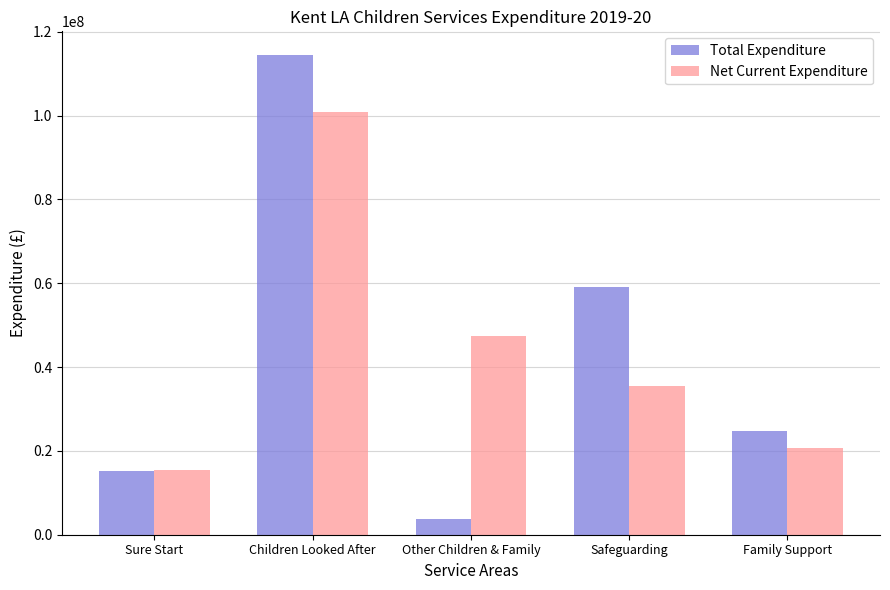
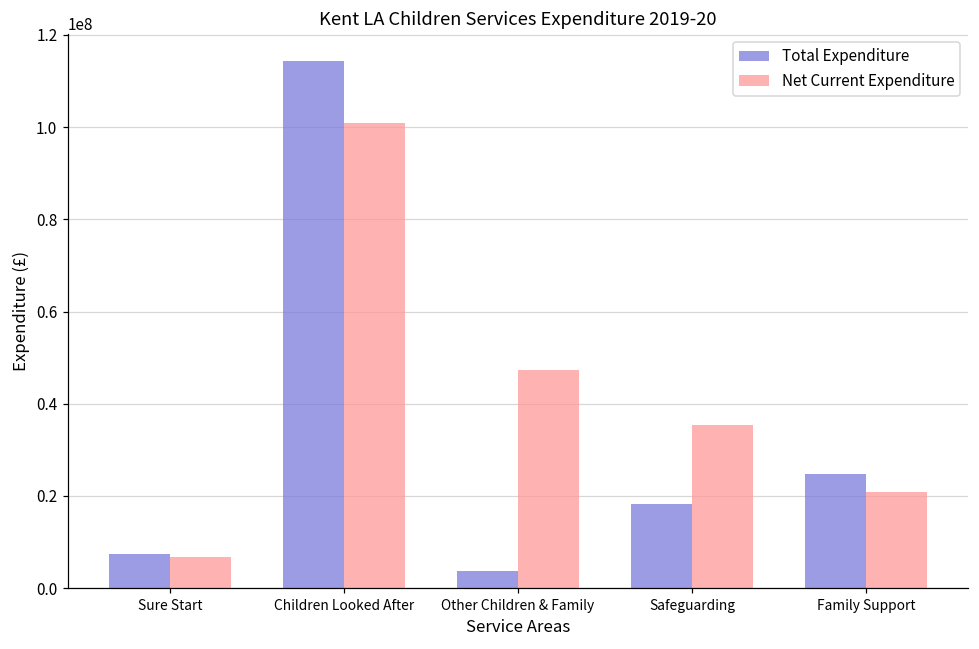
Total Expenditure, Sure Start: 15000000 -> 7000000
Net Current Expenditure, Sure Start: 15000000 -> 7000000
Total Expenditure, Safeguarding: 59000000 -> 18000000
